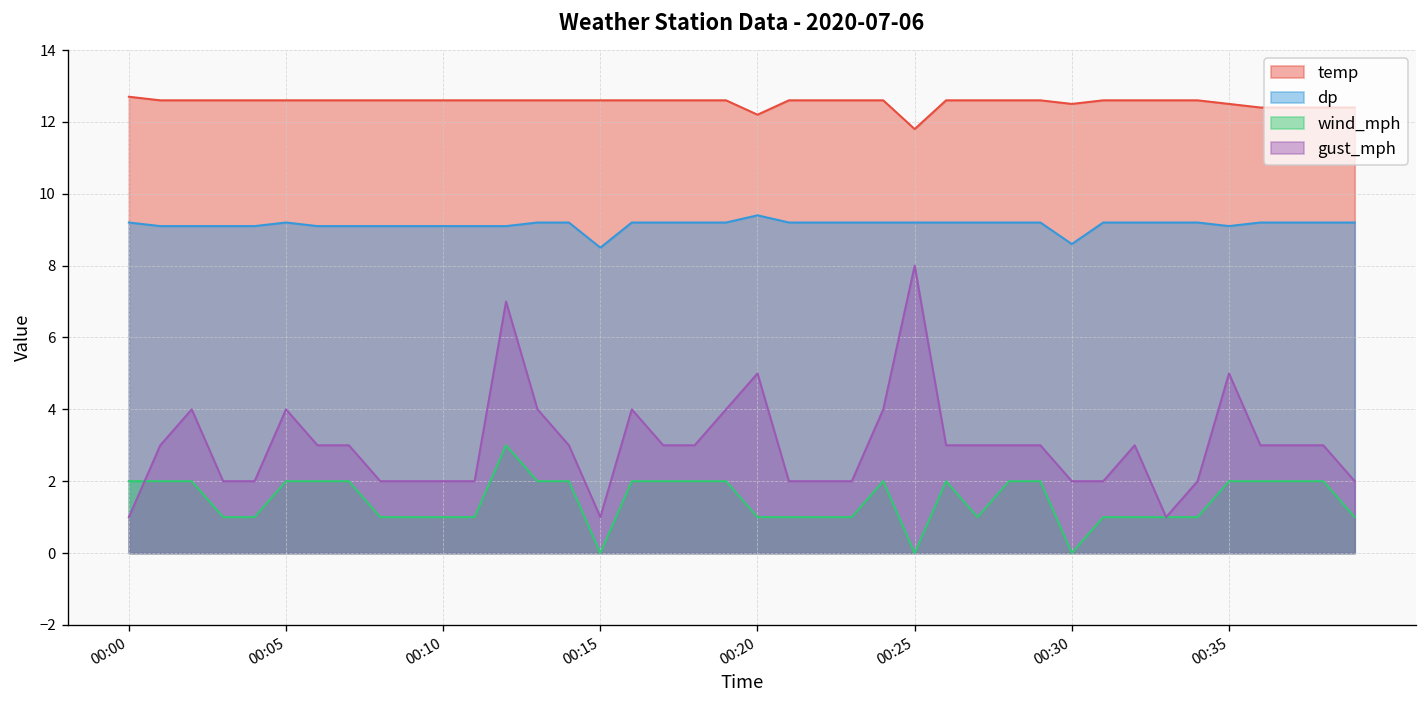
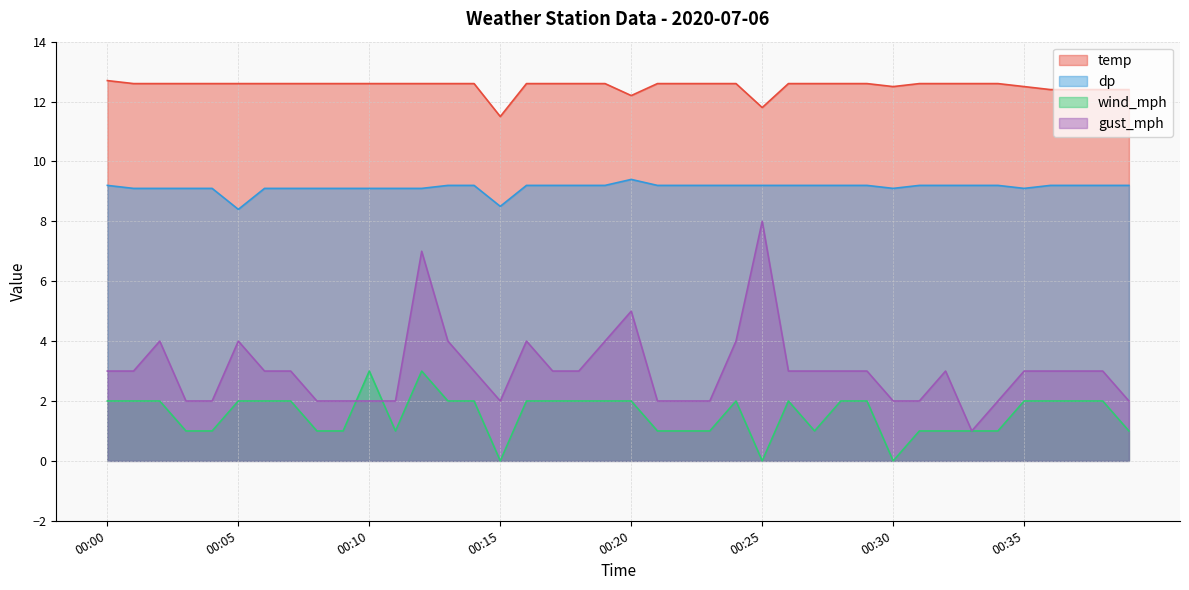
gust_mph, 00:00: 1 -> 3
dp, 00:05: 9.2 -> 8.4
wind_mph, 00:10: 1 -> 3
temp, 00:15: 12.6 -> 11.5
gust_mph, 00:15: 1 -> 2
wind_mph, 00:20: 1 -> 2
dp, 00:30: 8.6 -> 9.1
gust_mph, 00:35: 5 -> 3
